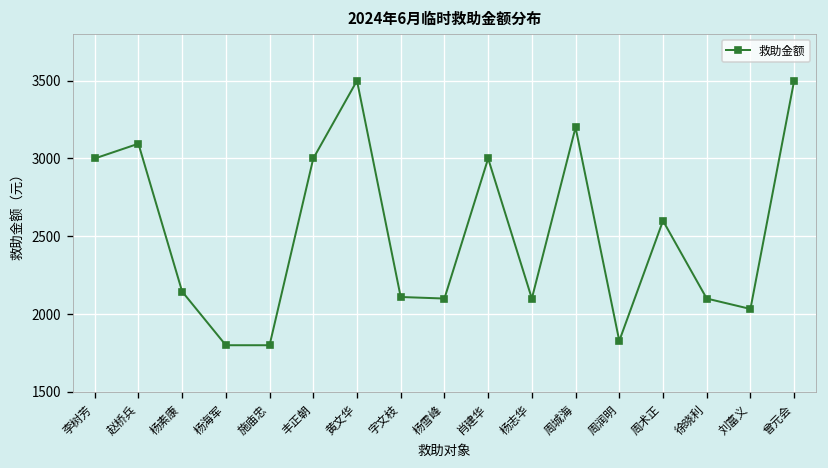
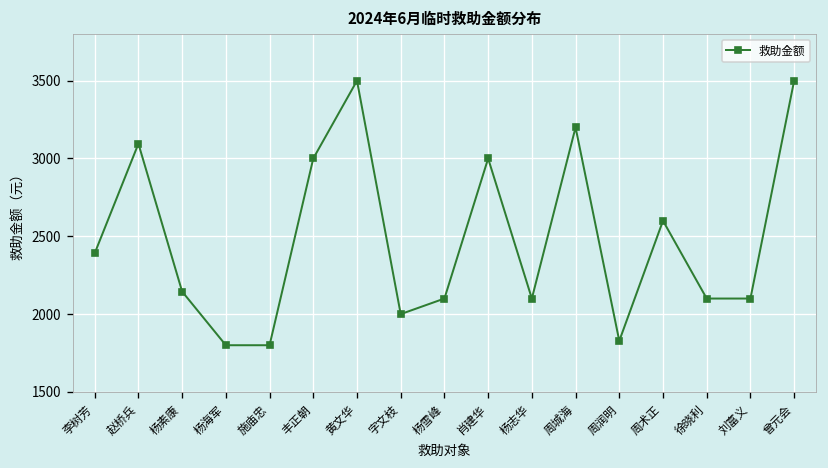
李树芳: 3000 -> 2390
字文枝: 2110 -> 2000
刘富义: 2030 -> 2100
